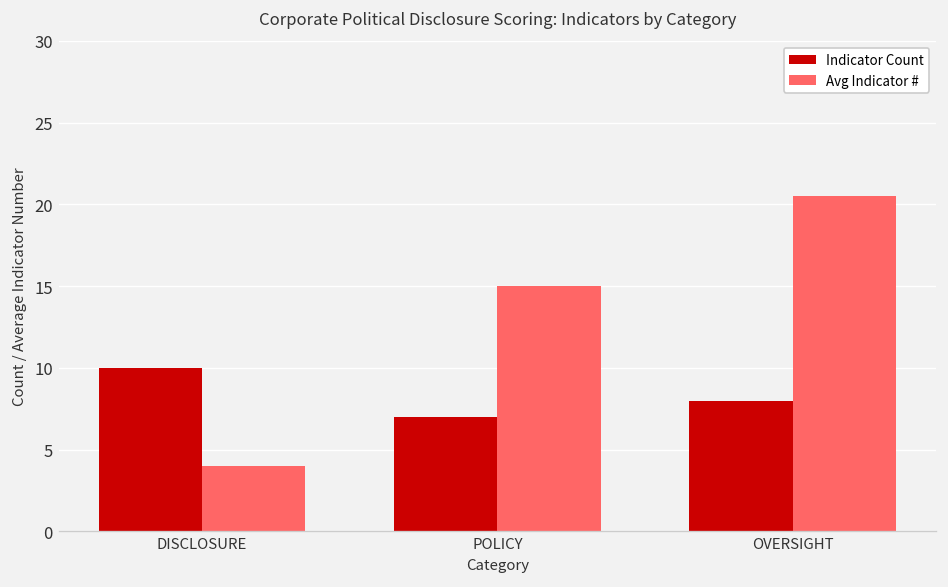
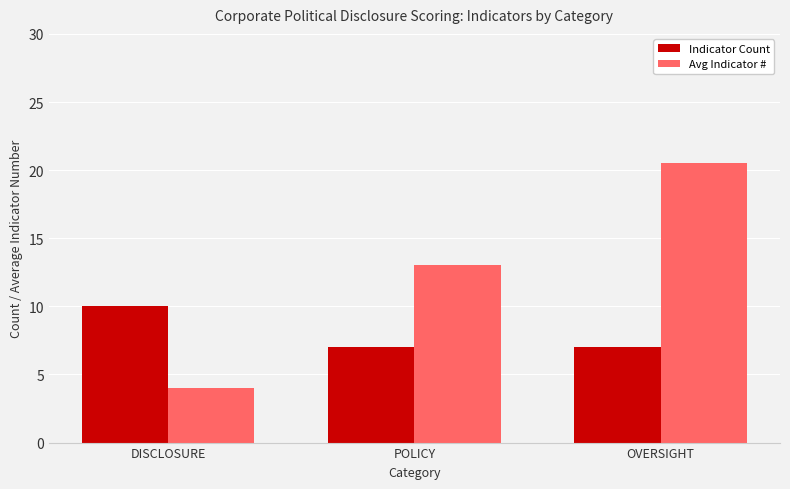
Avg Indicator #, POLICY: 15 -> 13
Indicator Count, OVERSIGHT: 8 -> 7
